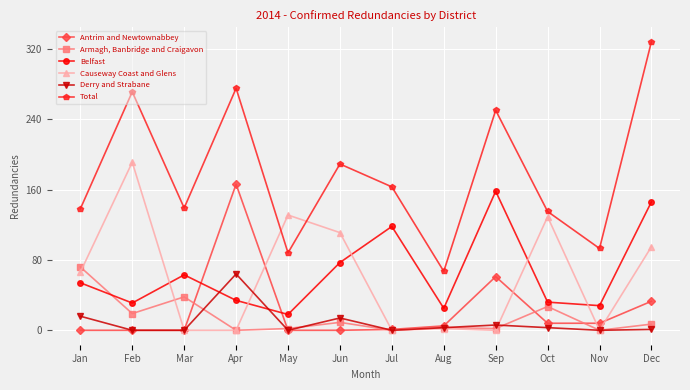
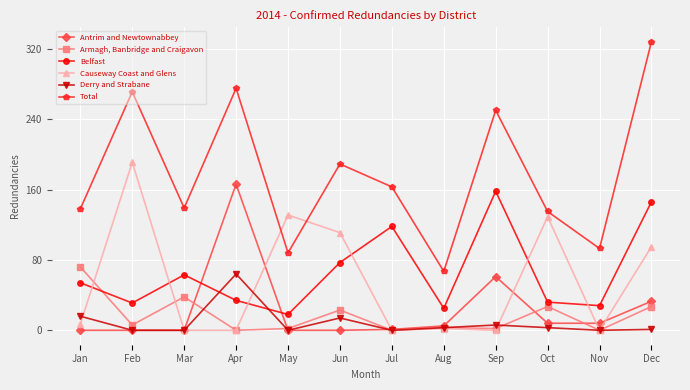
Causeway Coast and Glens, Jan: 70 -> 10
Armagh, Banbridge and Craigavon, Feb: 20 -> 10
Armagh, Banbridge and Craigavon, Jun: 10 -> 20
Armagh, Banbridge and Craigavon, Dec: 10 -> 30
